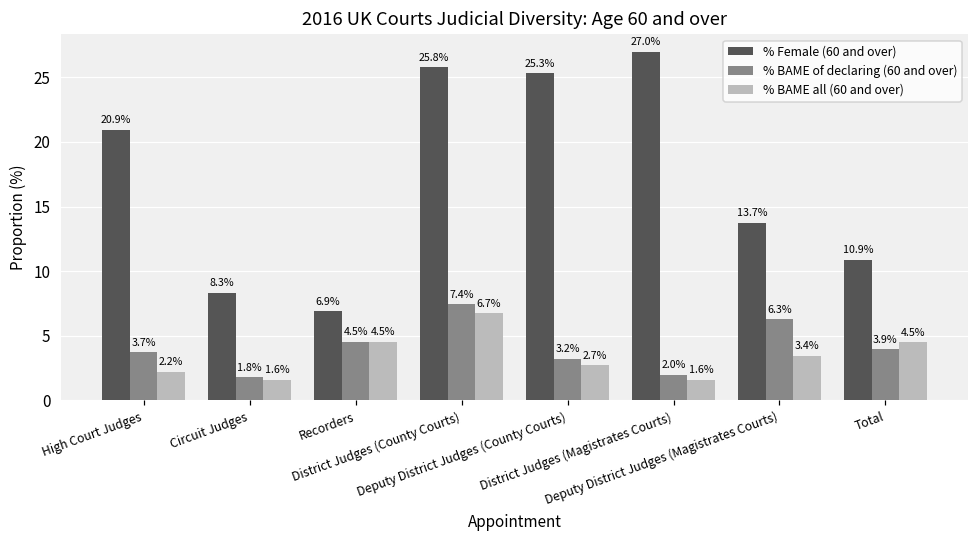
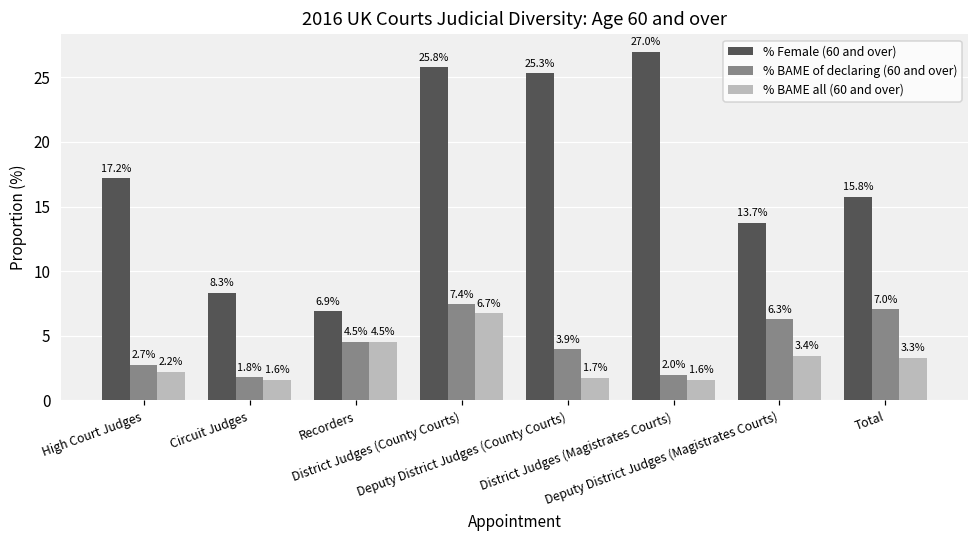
% Female (60 and over), High Court Judges: 20.9% -> 17.2%
% BAME of declaring (60 and over), High Court Judges: 3.7% -> 2.7%
% BAME of declaring (60 and over), Deputy District Judges (County Courts): 3.2% -> 3.9%
% BAME all (60 and over), Deputy District Judges (County Courts): 2.7% -> 1.7%
% Female (60 and over), Total: 10.9% -> 15.8%
% BAME of declaring (60 and over), Total: 3.9% -> 7.0%
% BAME all (60 and over), Total: 4.5% -> 3.3%
